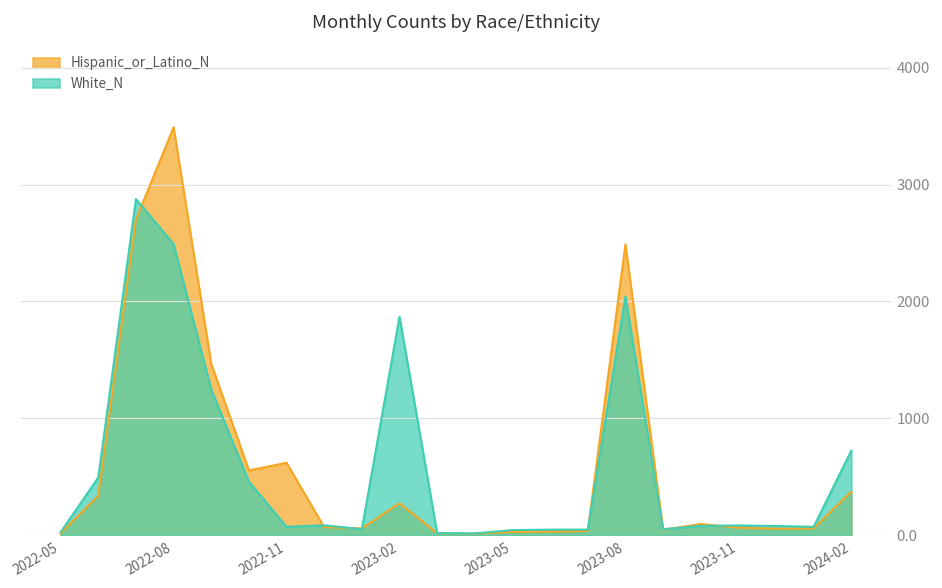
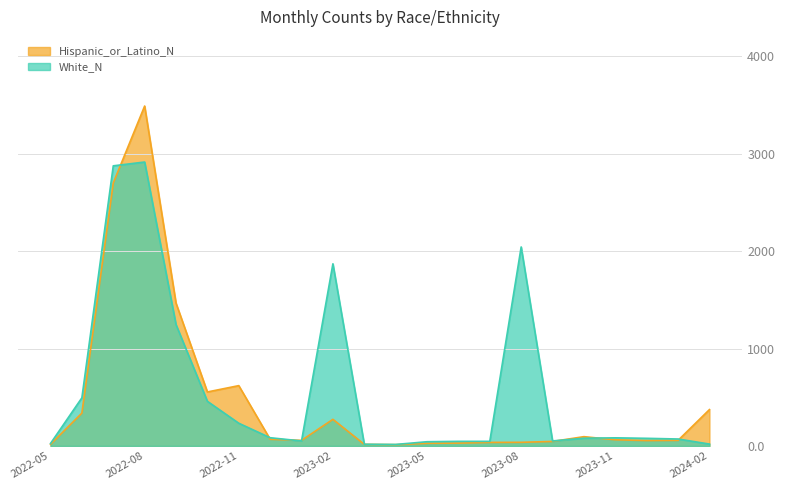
White_N, 2022-08: 2500 -> 2900
White_N, 2022-11: 100 -> 200
Hispanic_or_Latino_N, 2023-08: 2500 -> 0
White_N, 2024-02: 700 -> 0
